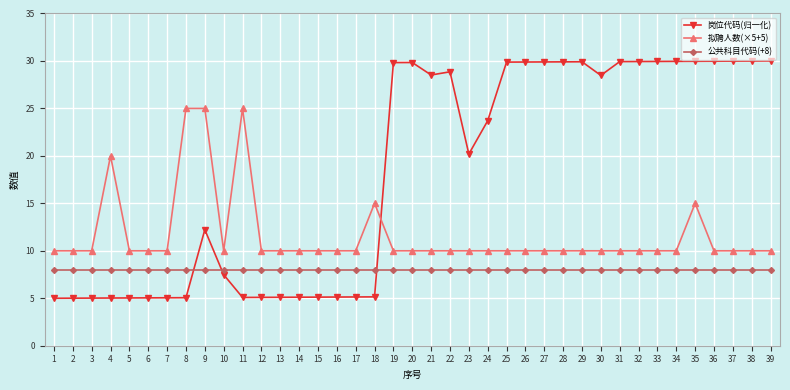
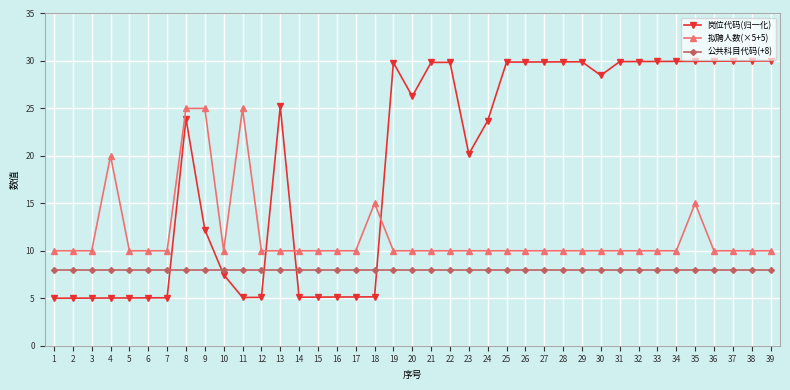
岗位代码(归一化), 8: 5 -> 24
岗位代码(归一化), 13: 5 -> 25
岗位代码(归一化), 20: 30 -> 26
岗位代码(归一化), 21: 29 -> 30
岗位代码(归一化), 22: 29 -> 30
